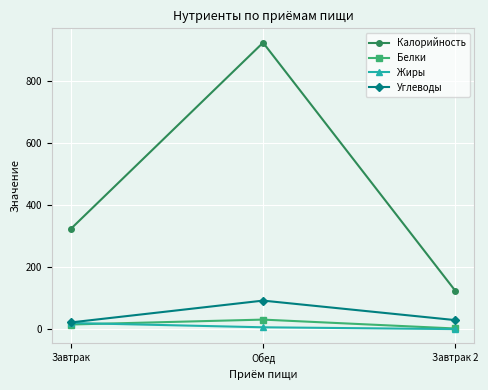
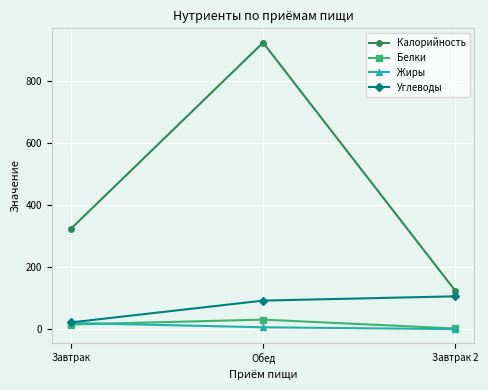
Углеводы, Завтрак 2: 30 -> 110
